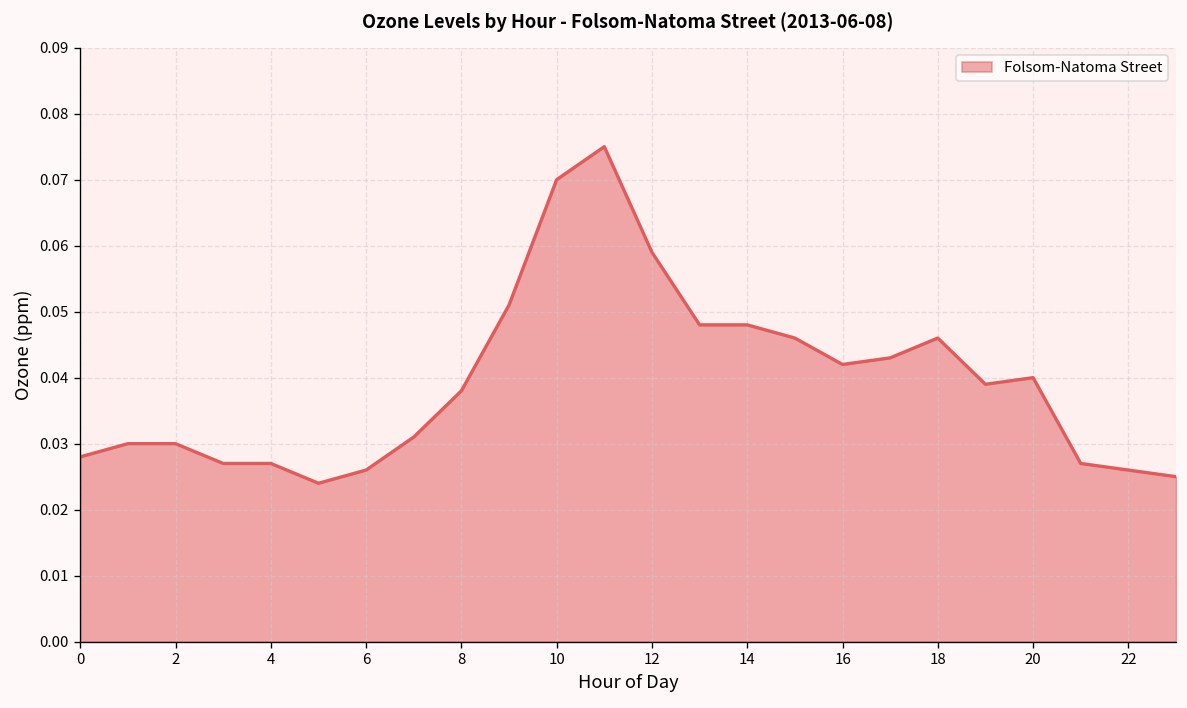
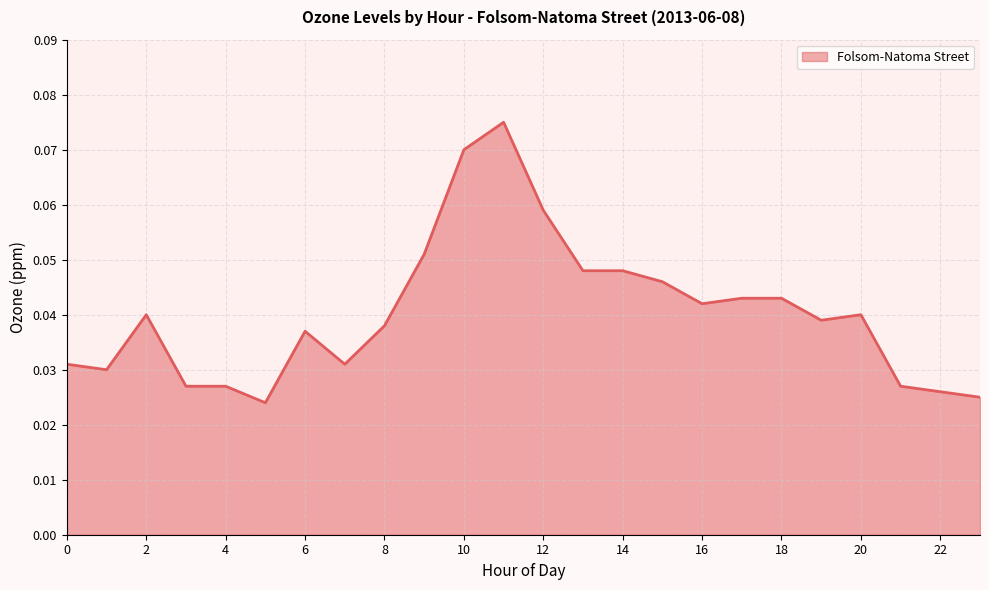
0: 0.028 -> 0.031
2: 0.03 -> 0.04
6: 0.026 -> 0.037
18: 0.046 -> 0.043
